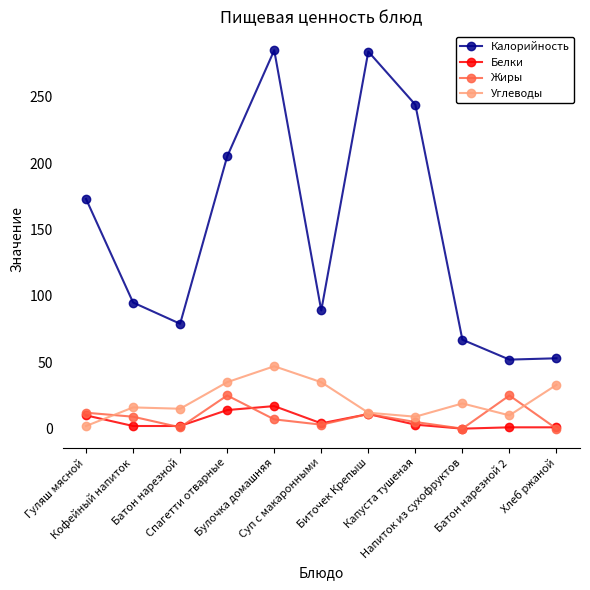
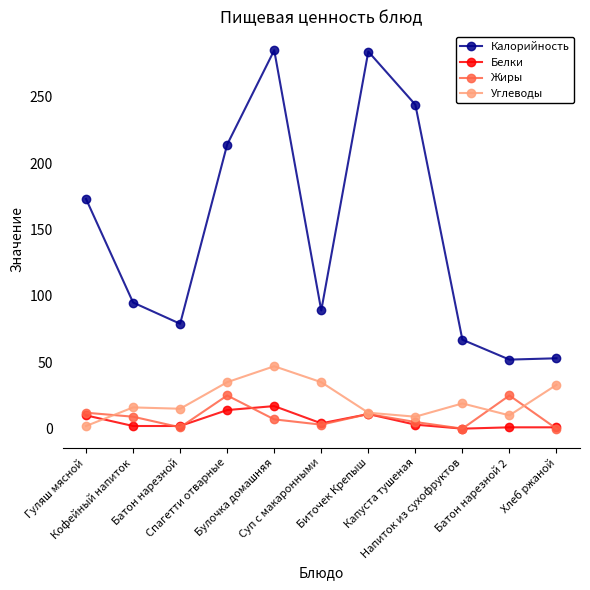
Калорийность, Спагетти отварные: 205 -> 214
